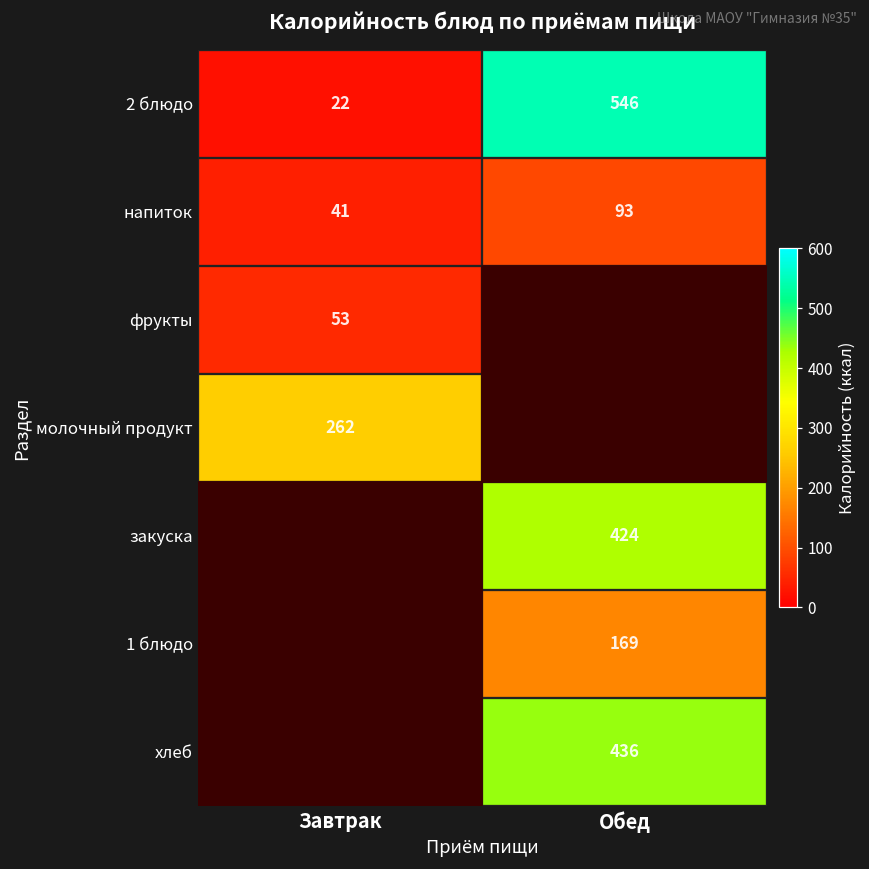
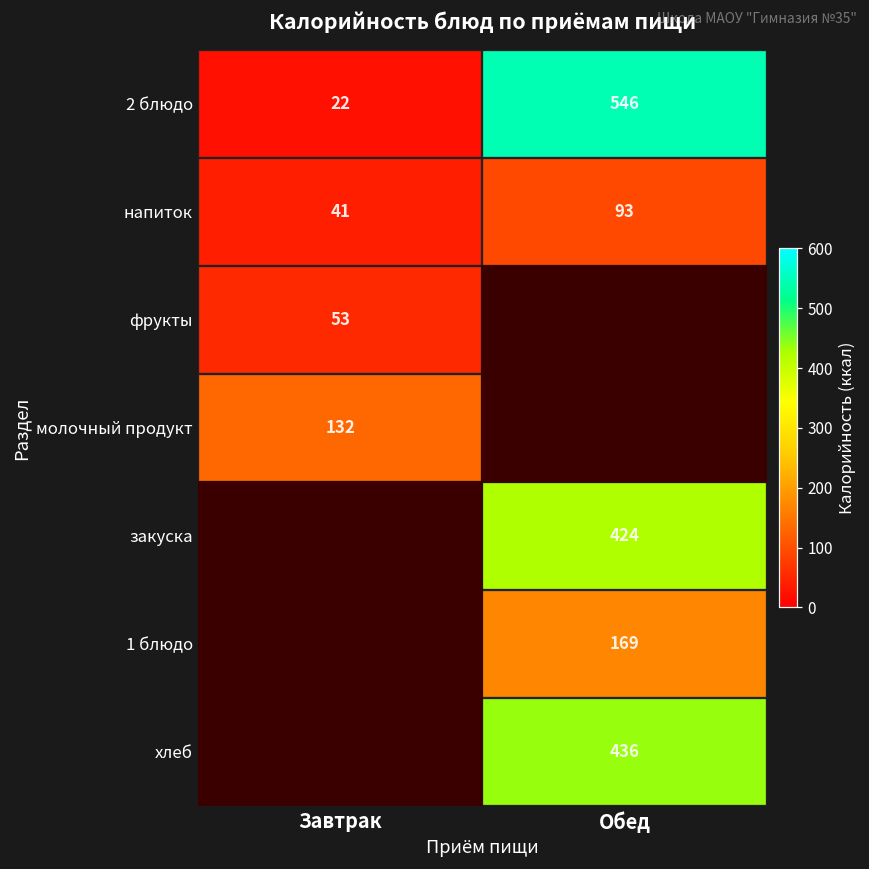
молочный продукт, Завтрак: 262 -> 132
